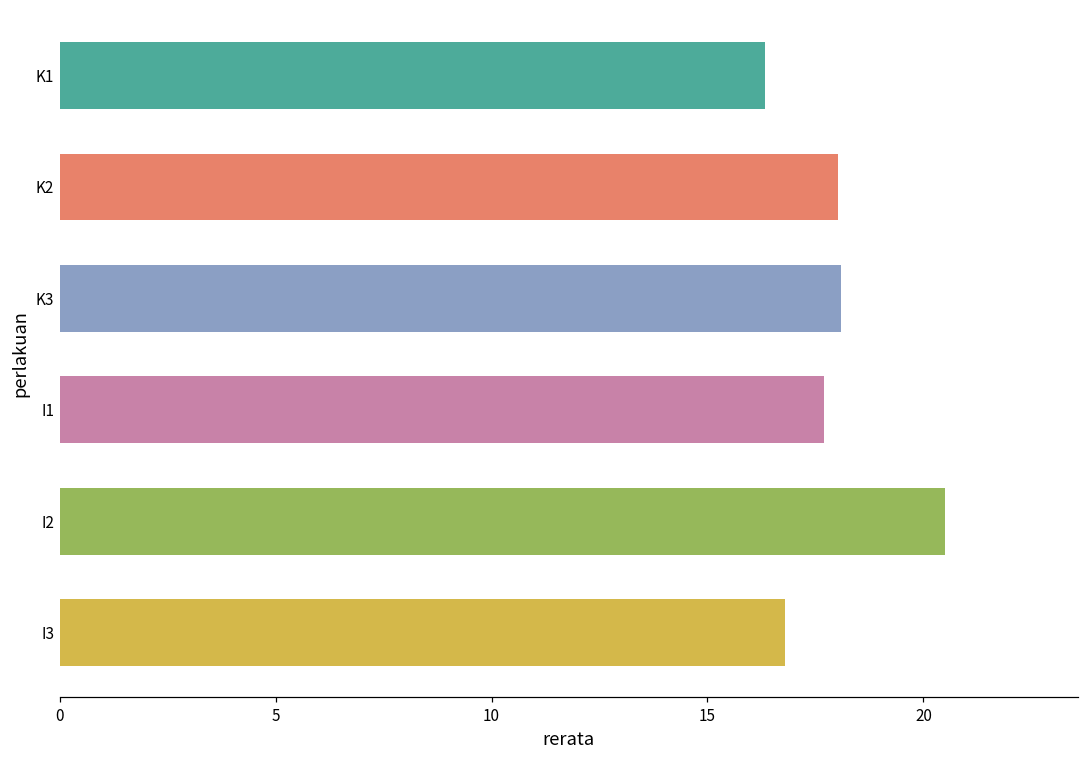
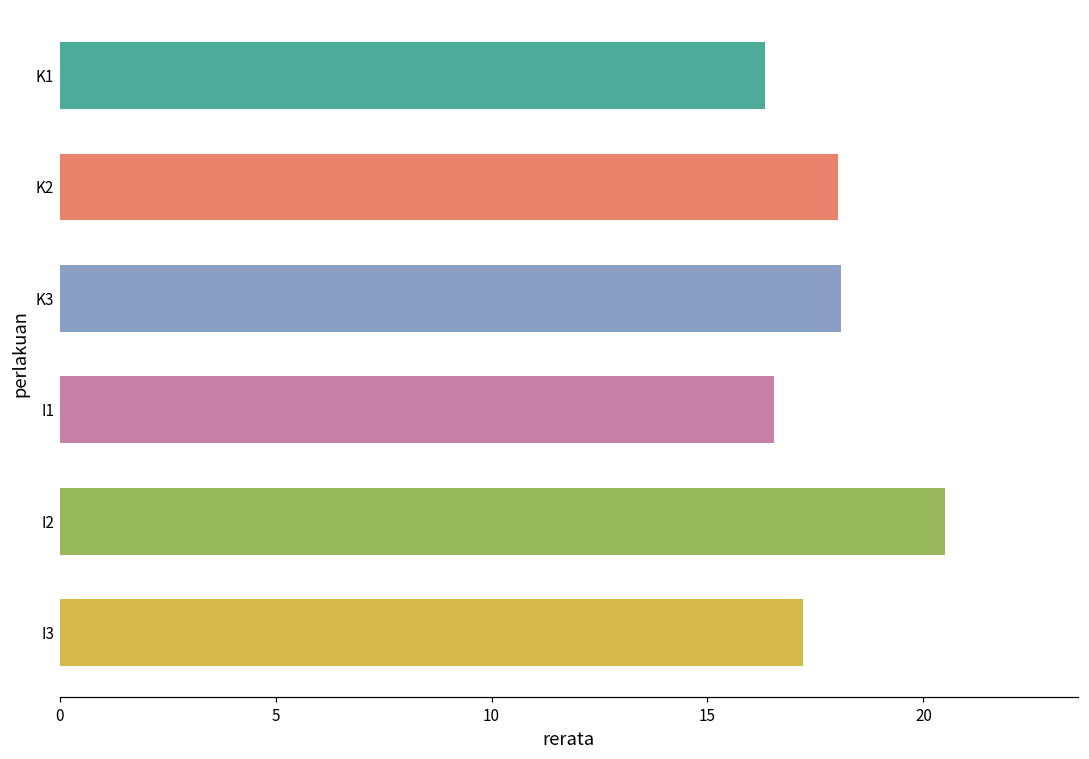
I1: 17.7 -> 16.5
I3: 16.8 -> 17.2
